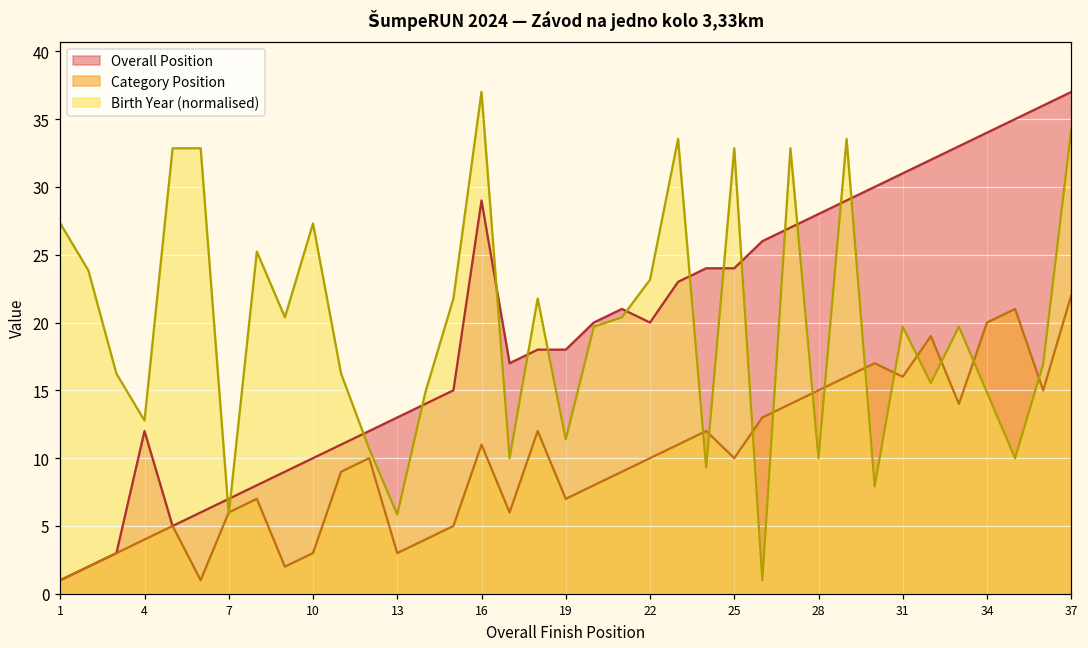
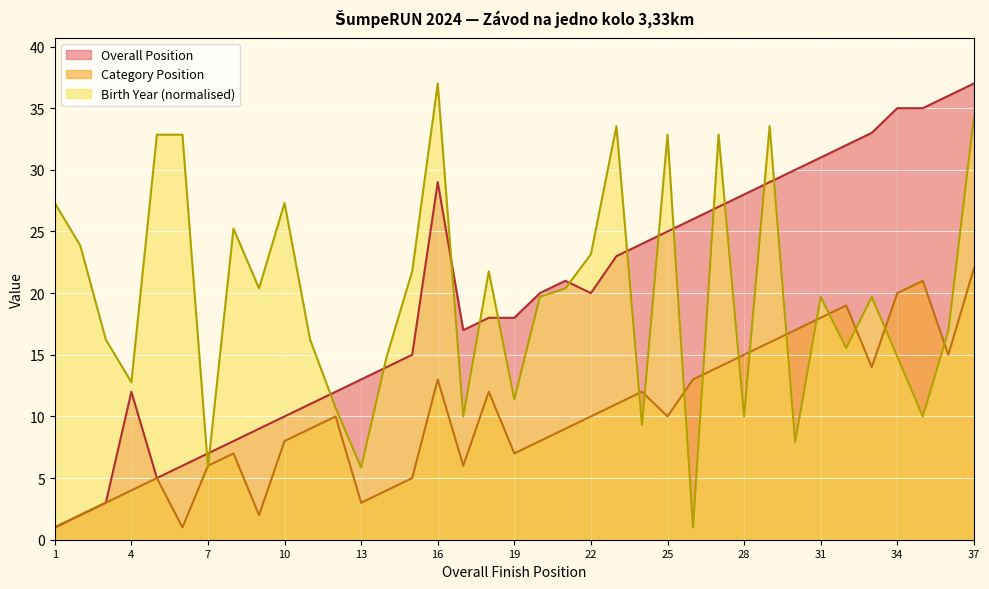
Category Position, 10: 3 -> 8
Category Position, 16: 11 -> 13
Overall Position, 25: 24 -> 25
Category Position, 31: 16 -> 18
Overall Position, 34: 34 -> 35
